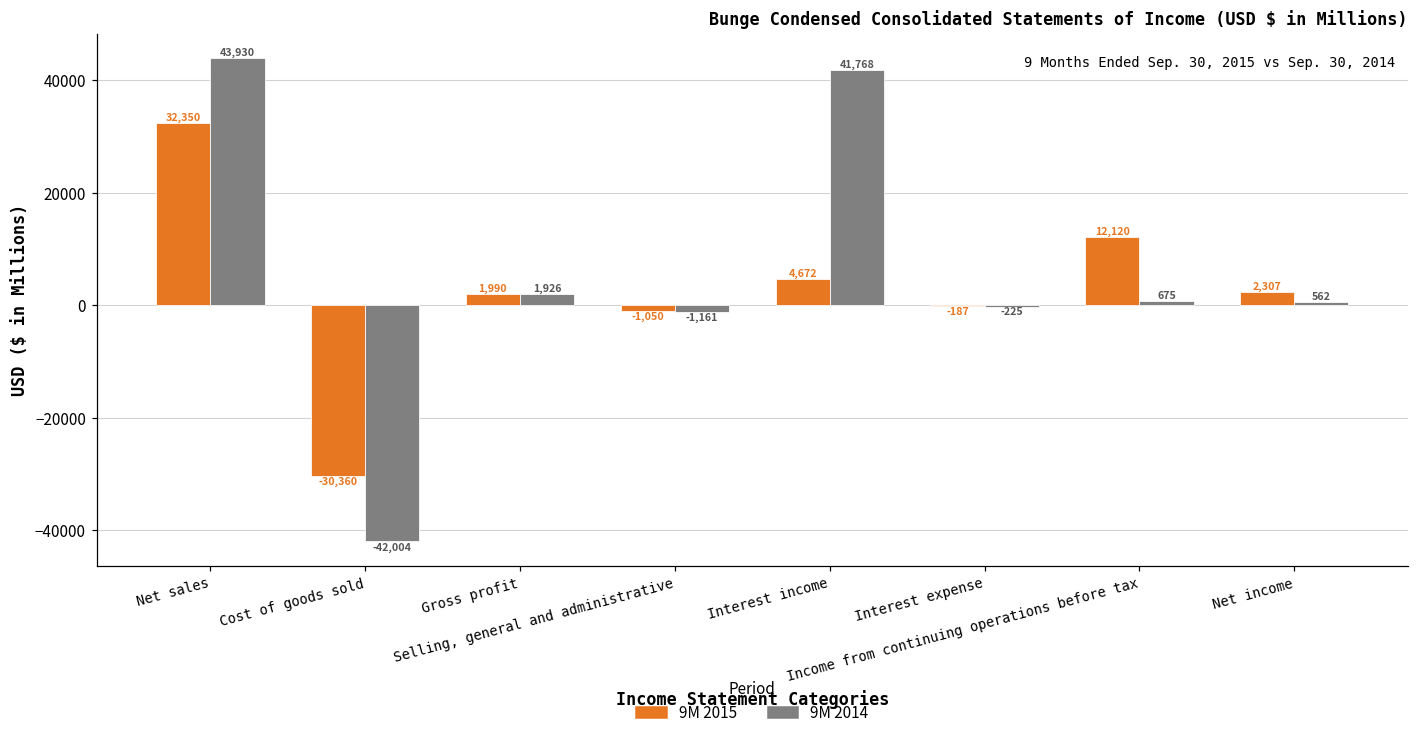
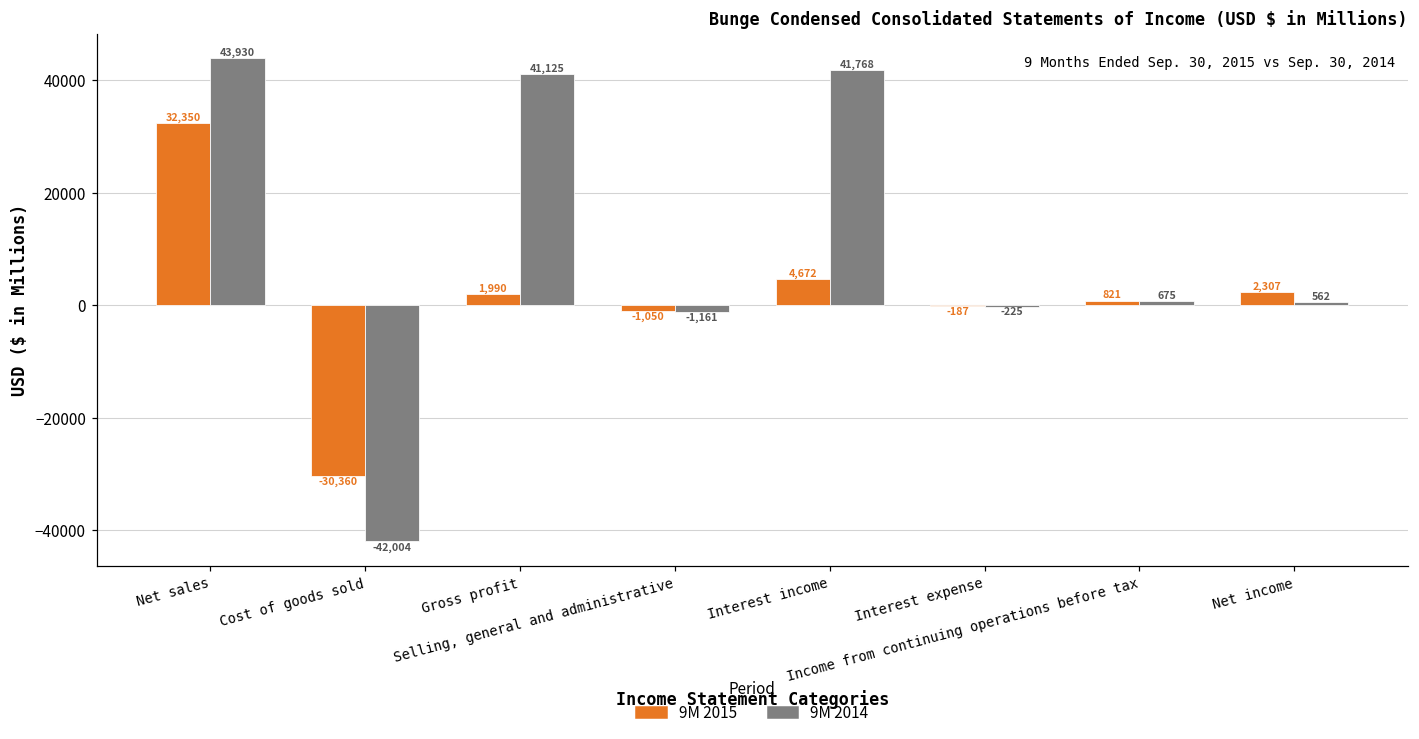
9M 2014, Gross profit: 1,926 -> 41,125
9M 2015, Income from continuing operations before tax: 12,120 -> 821
